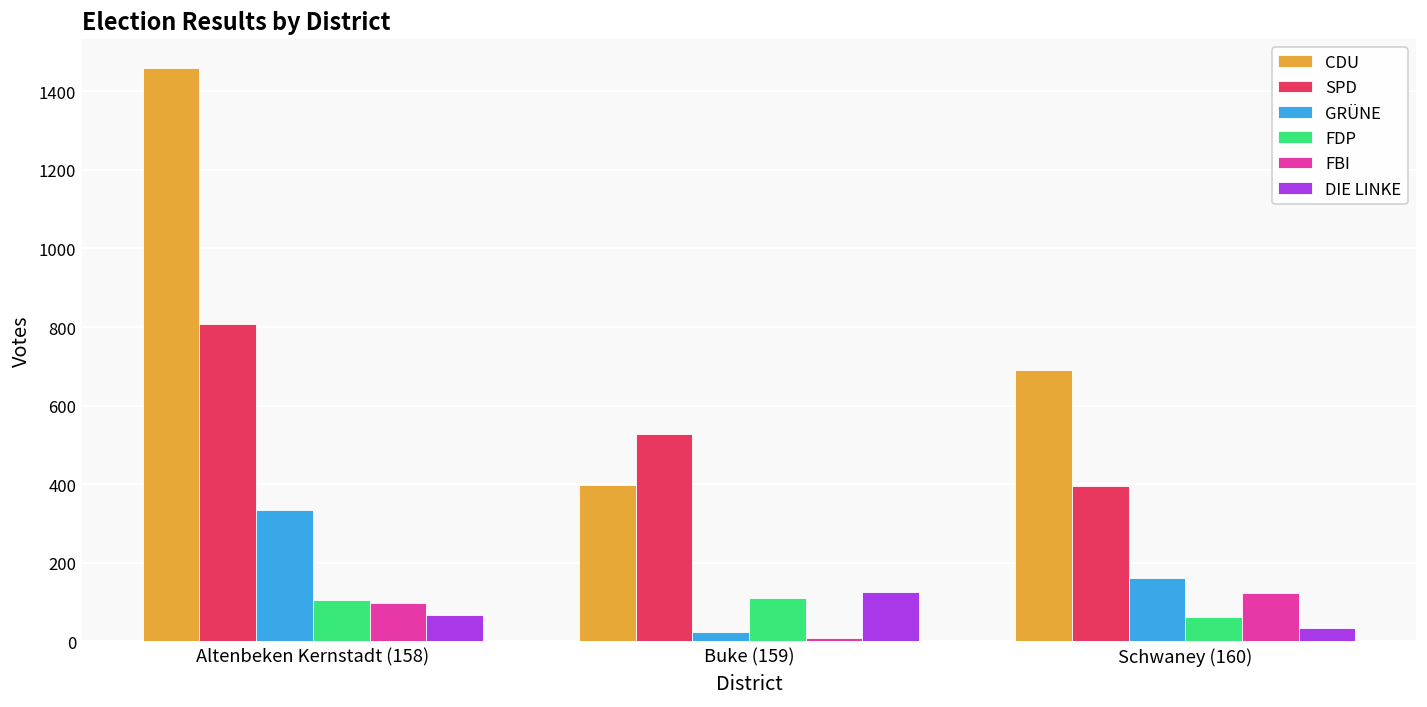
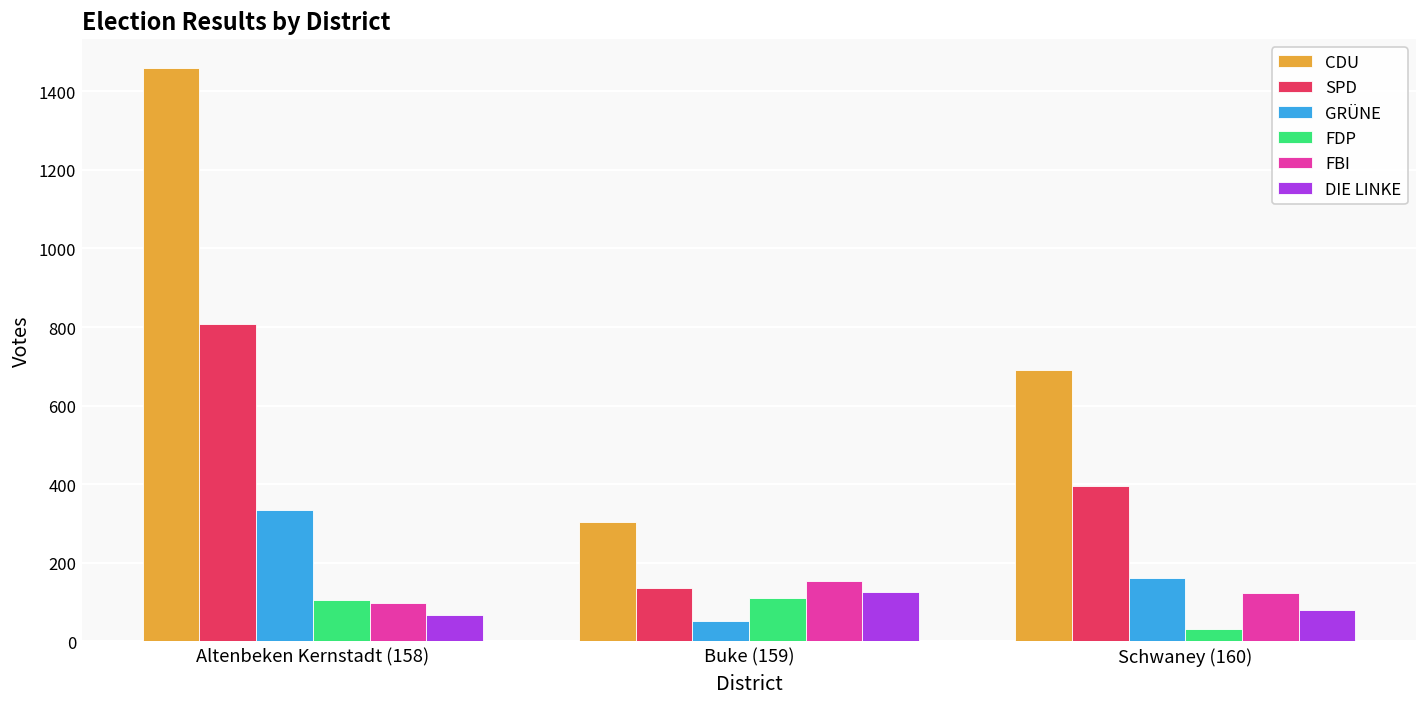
CDU, Buke (159): 400 -> 300
SPD, Buke (159): 530 -> 140
GRÜNE, Buke (159): 20 -> 50
FBI, Buke (159): 10 -> 150
FDP, Schwaney (160): 60 -> 30
DIE LINKE, Schwaney (160): 30 -> 80
